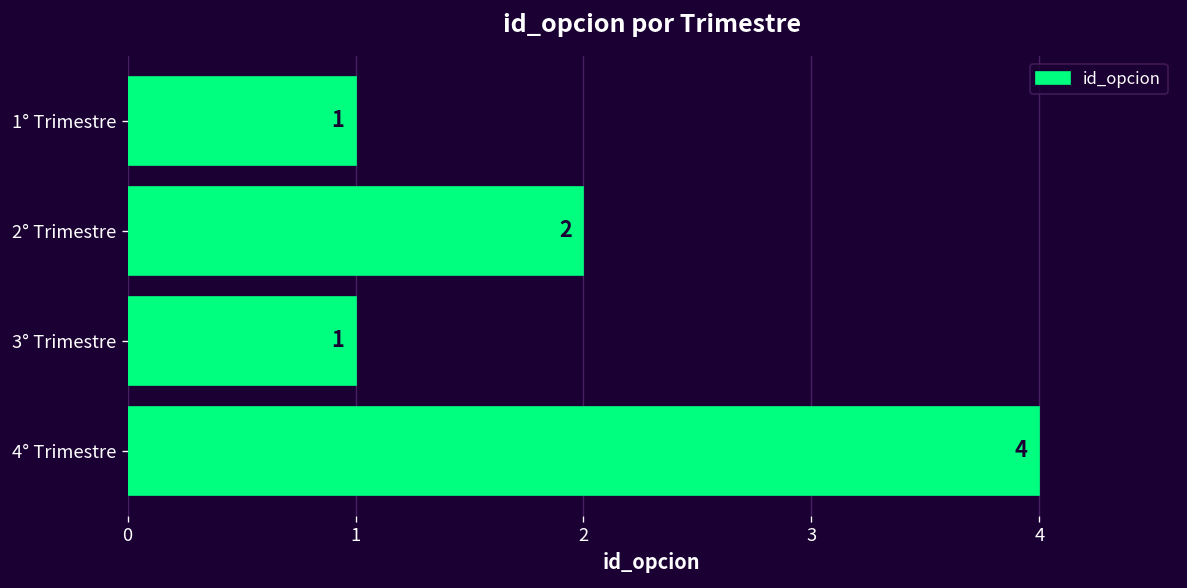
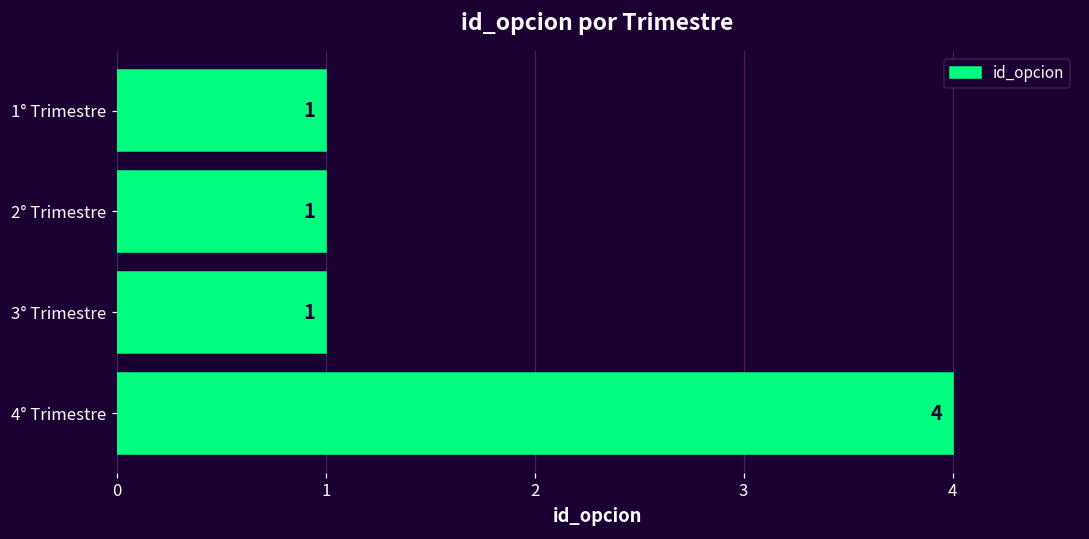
2° Trimestre: 2 -> 1
